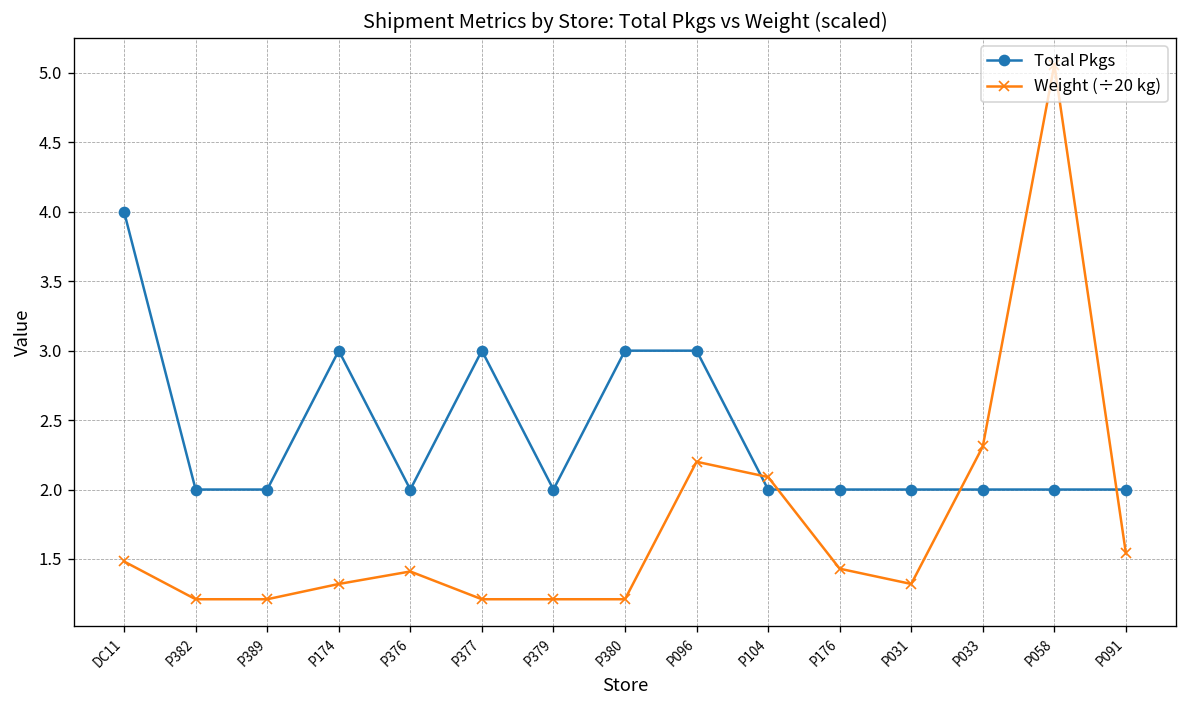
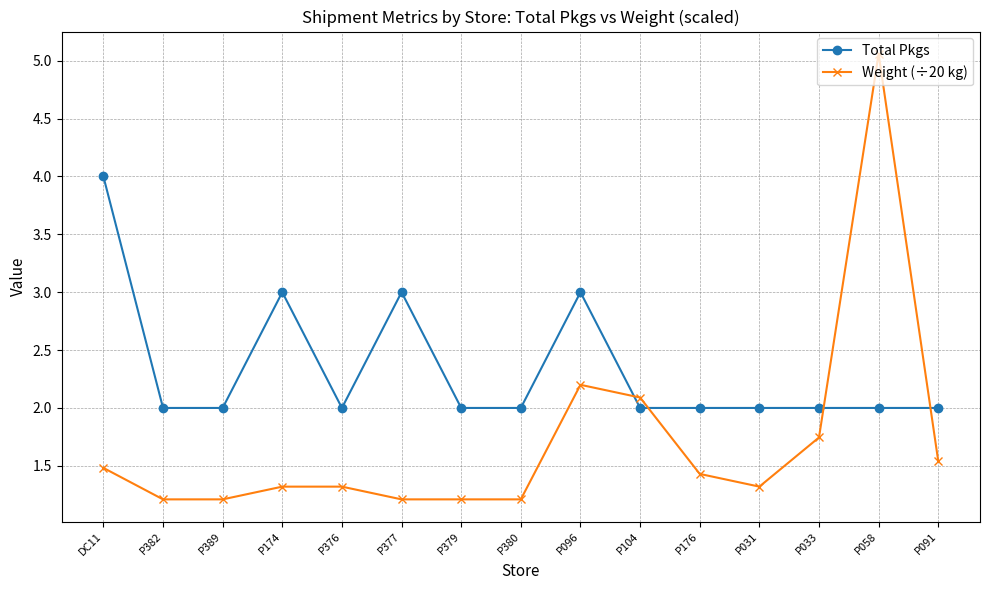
Weight (÷20 kg), P376: 1.41 -> 1.32
Total Pkgs, P380: 3 -> 2
Weight (÷20 kg), P033: 2.31 -> 1.74
